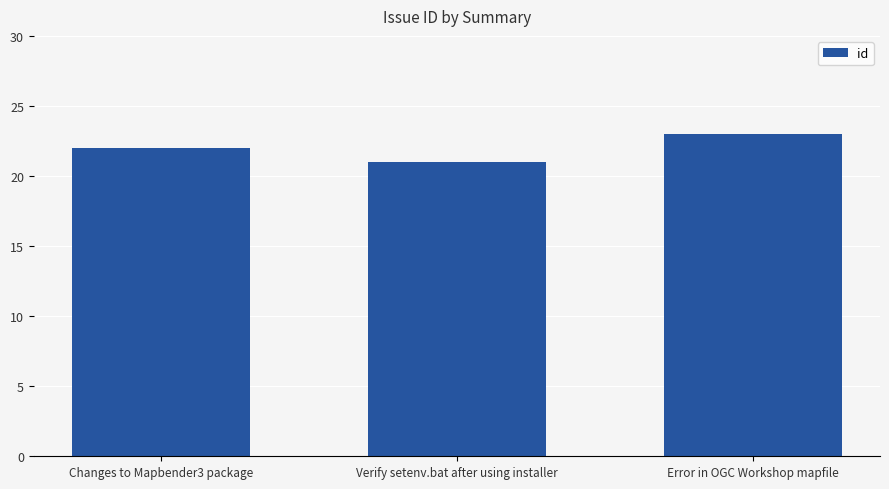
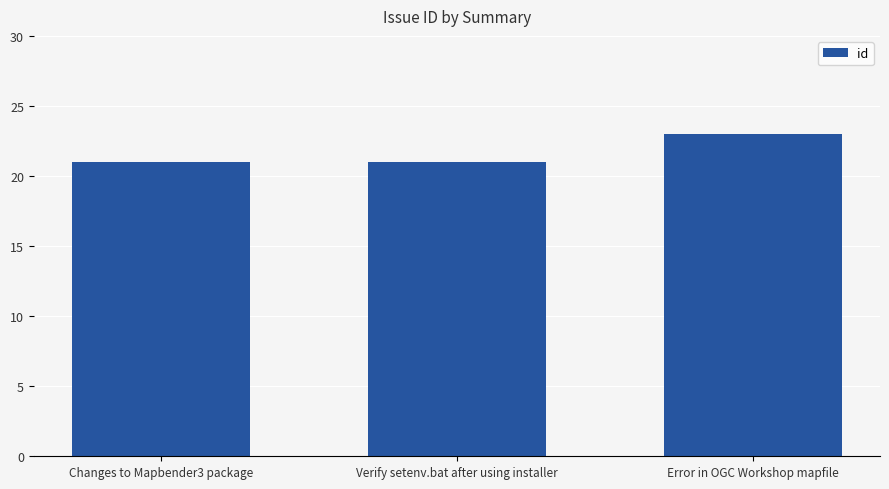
Changes to Mapbender3 package: 22 -> 21
